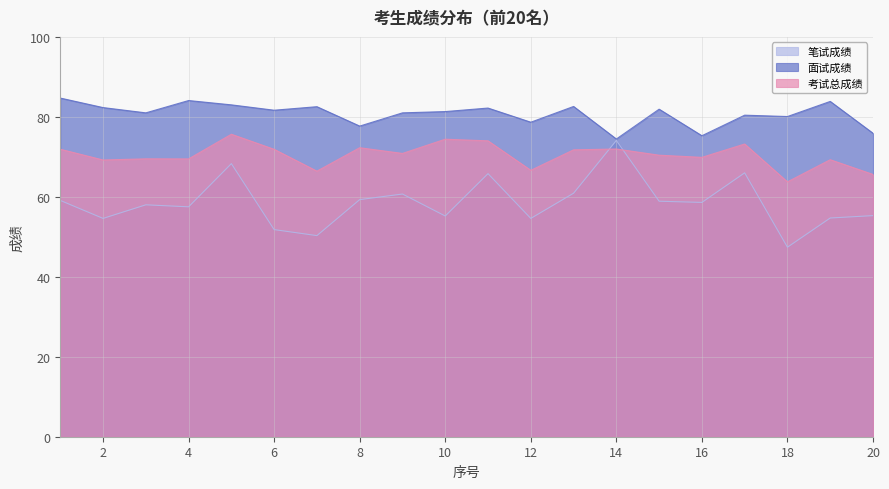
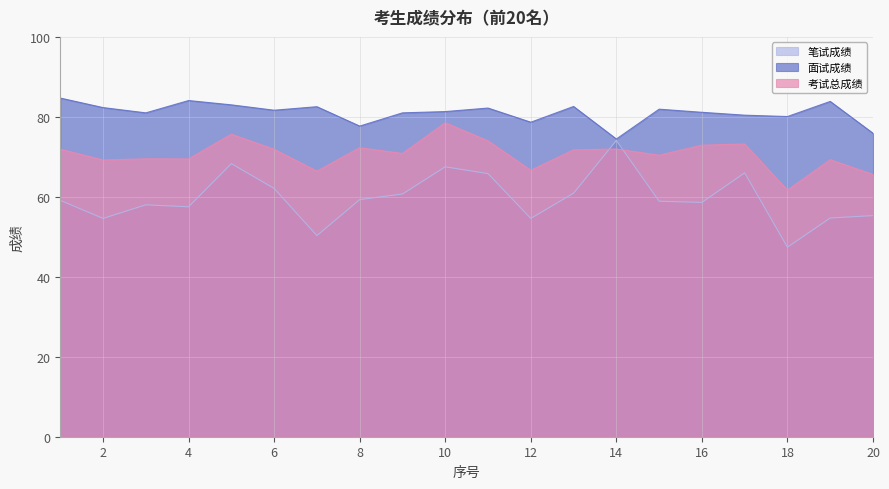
笔试成绩, 6: 52 -> 62
笔试成绩, 10: 55 -> 68
考试总成绩, 10: 74 -> 79
面试成绩, 16: 75 -> 81
考试总成绩, 16: 70 -> 73
考试总成绩, 18: 64 -> 62
